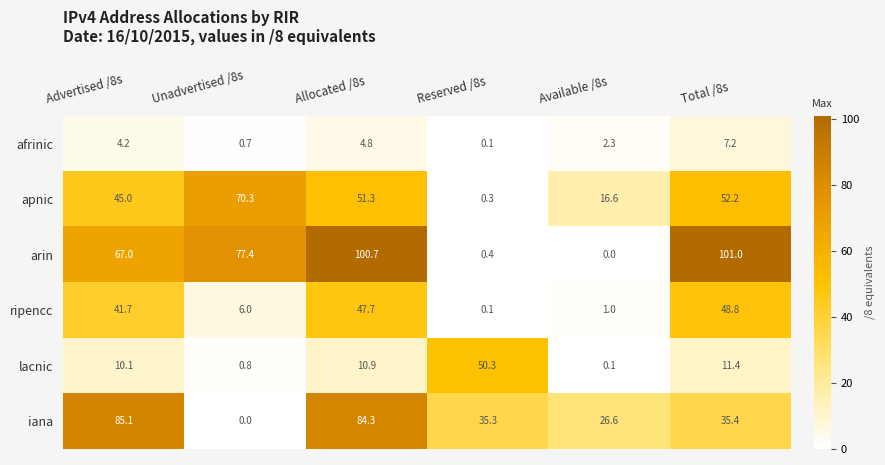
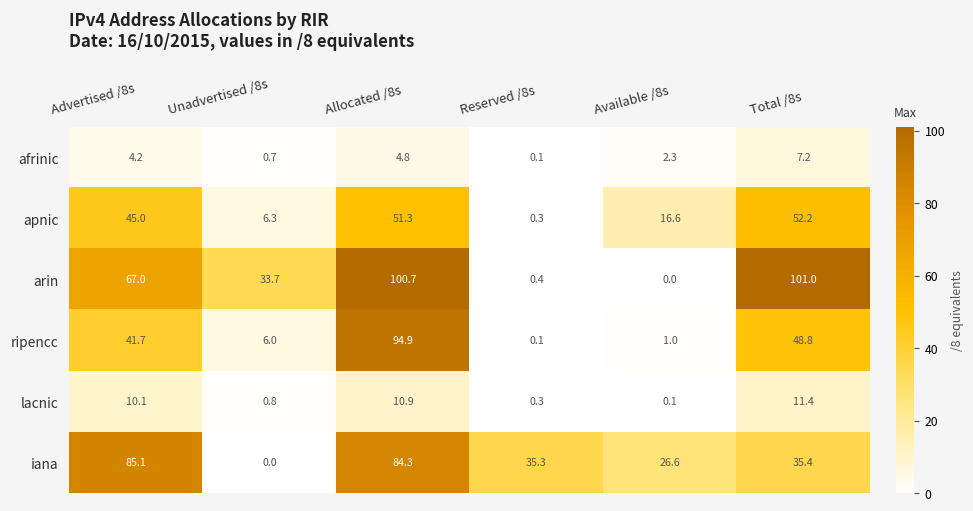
apnic, Unadvertised /8s: 70.3 -> 6.3
arin, Unadvertised /8s: 77.4 -> 33.7
ripencc, Allocated /8s: 47.7 -> 94.9
lacnic, Reserved /8s: 50.3 -> 0.3
